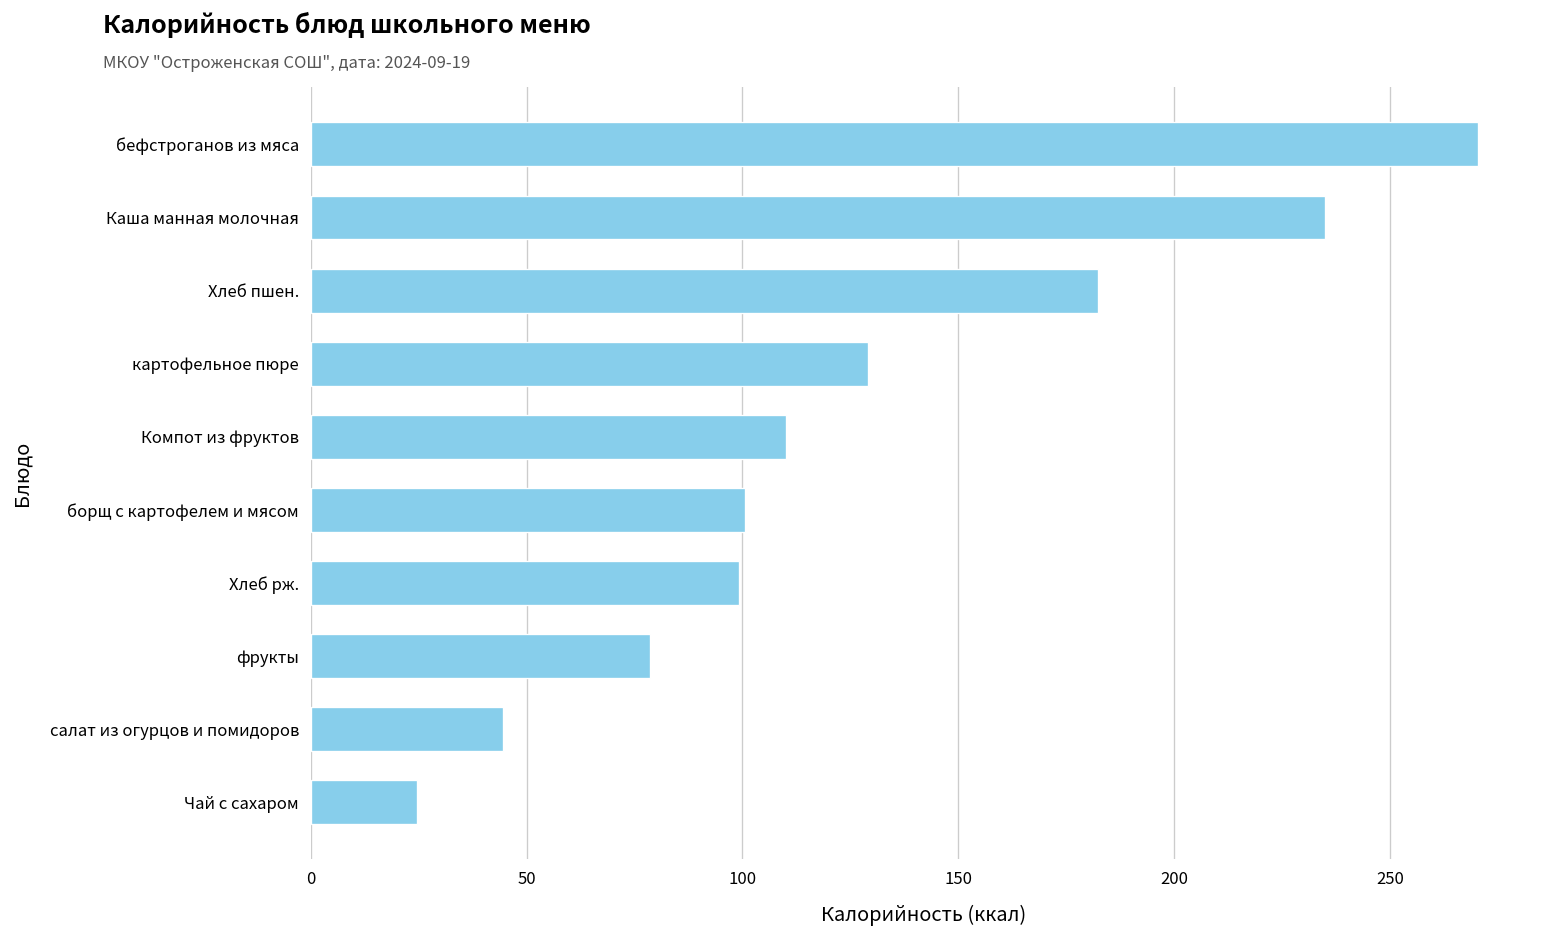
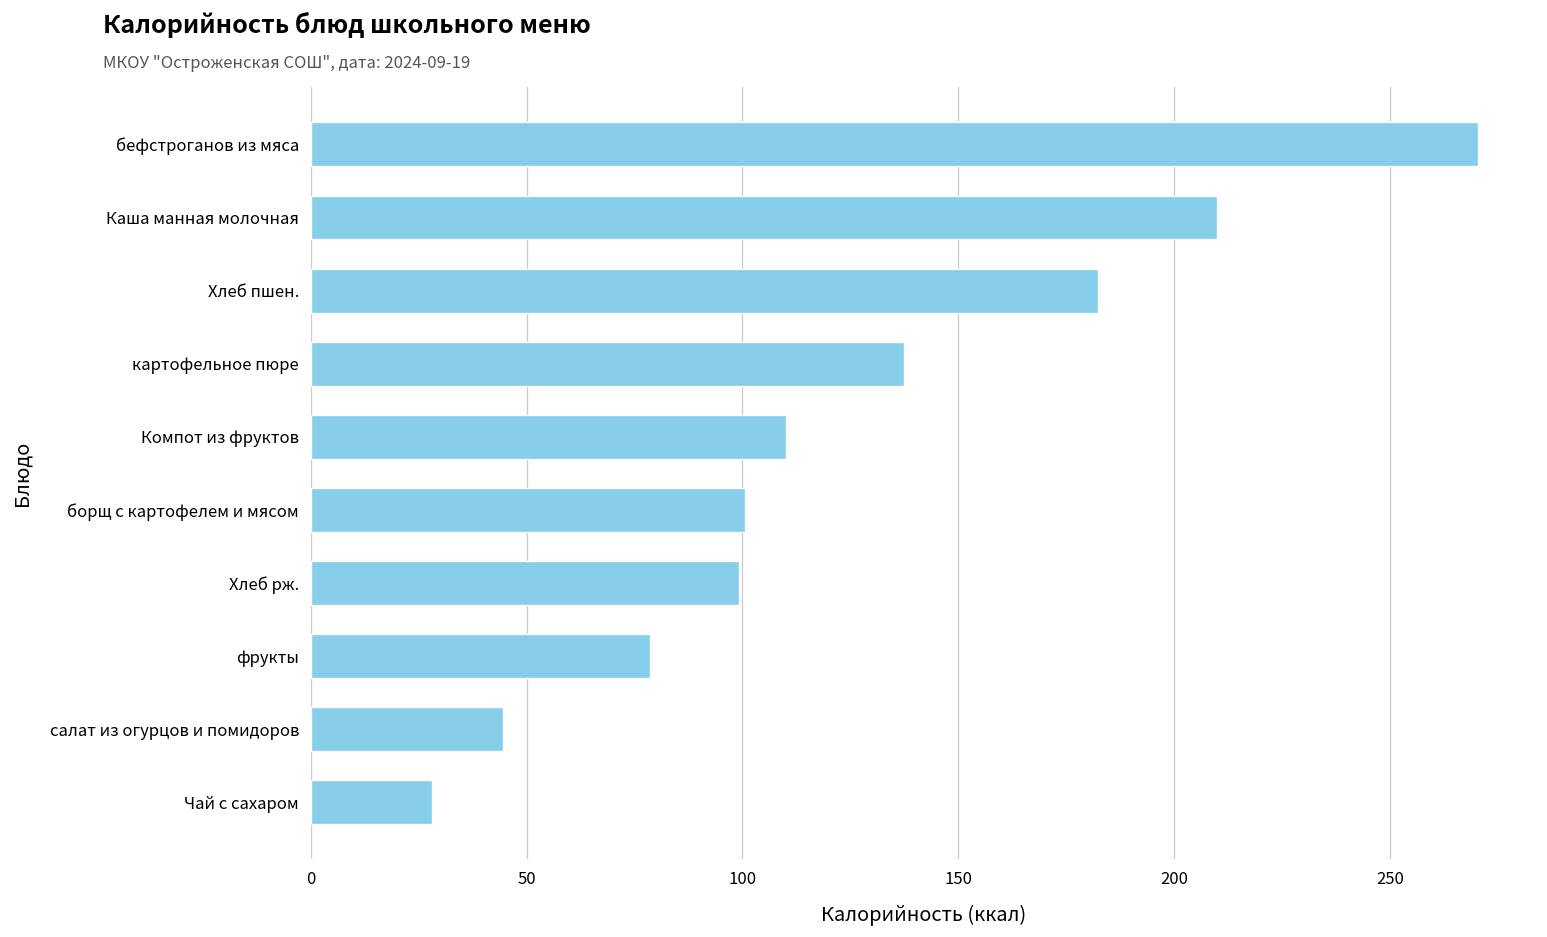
Каша манная молочная: 235 -> 210
картофельное пюре: 129 -> 137
Чай с сахаром: 25 -> 28
